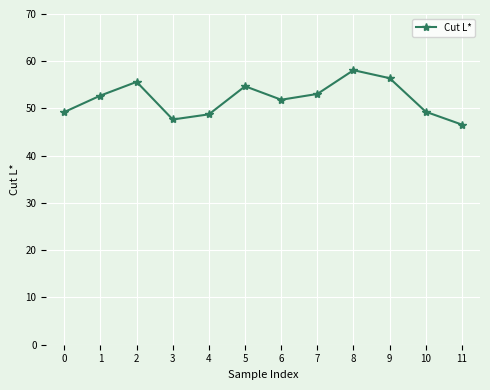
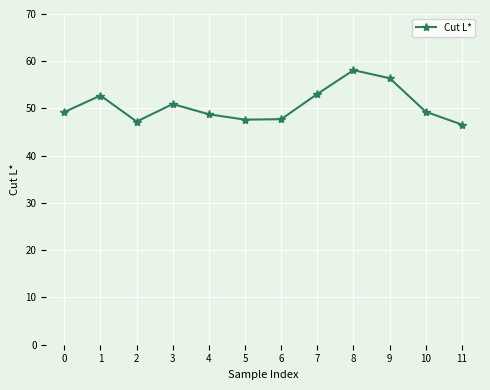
2: 56 -> 47
3: 48 -> 51
5: 55 -> 48
6: 52 -> 48
